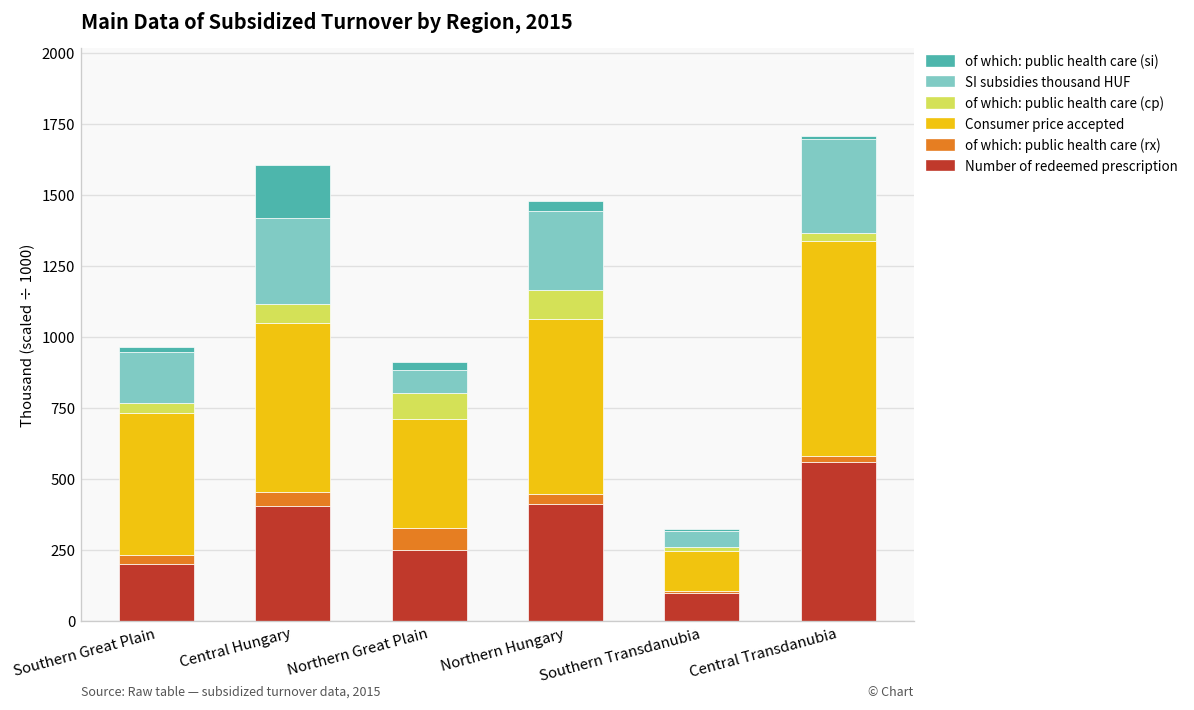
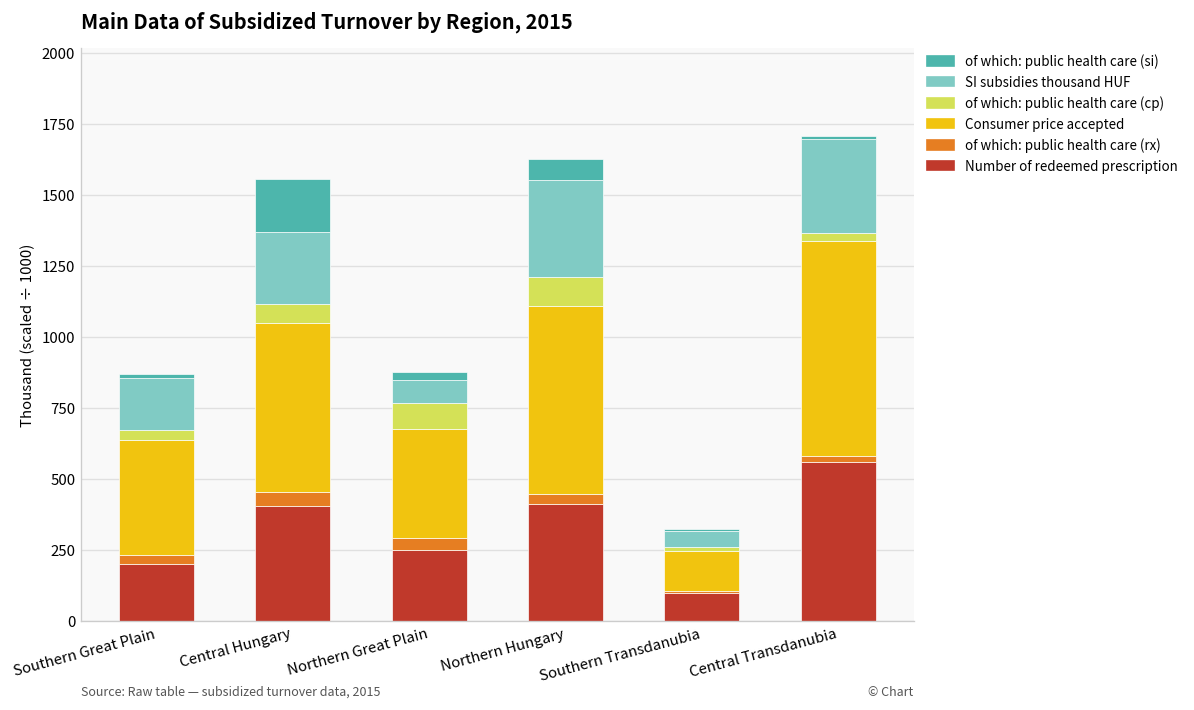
Consumer price accepted, Southern Great Plain: 500 -> 410
SI subsidies thousand HUF, Central Hungary: 300 -> 250
of which: public health care (rx), Northern Great Plain: 80 -> 40
Consumer price accepted, Northern Hungary: 620 -> 660
SI subsidies thousand HUF, Northern Hungary: 280 -> 340
of which: public health care (si), Northern Hungary: 30 -> 70
